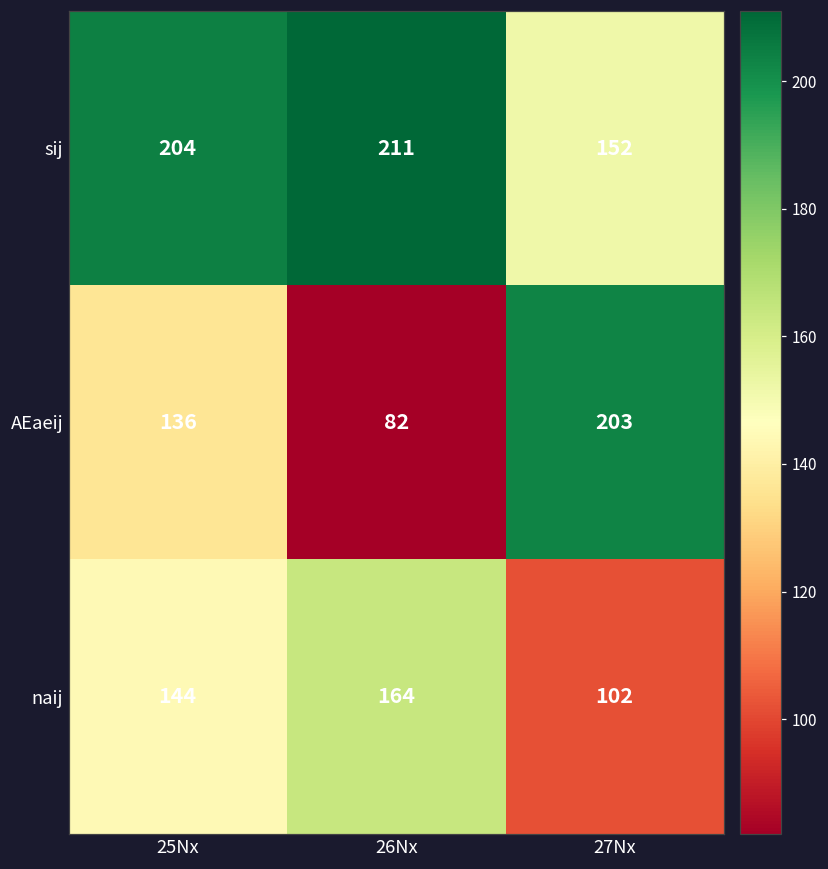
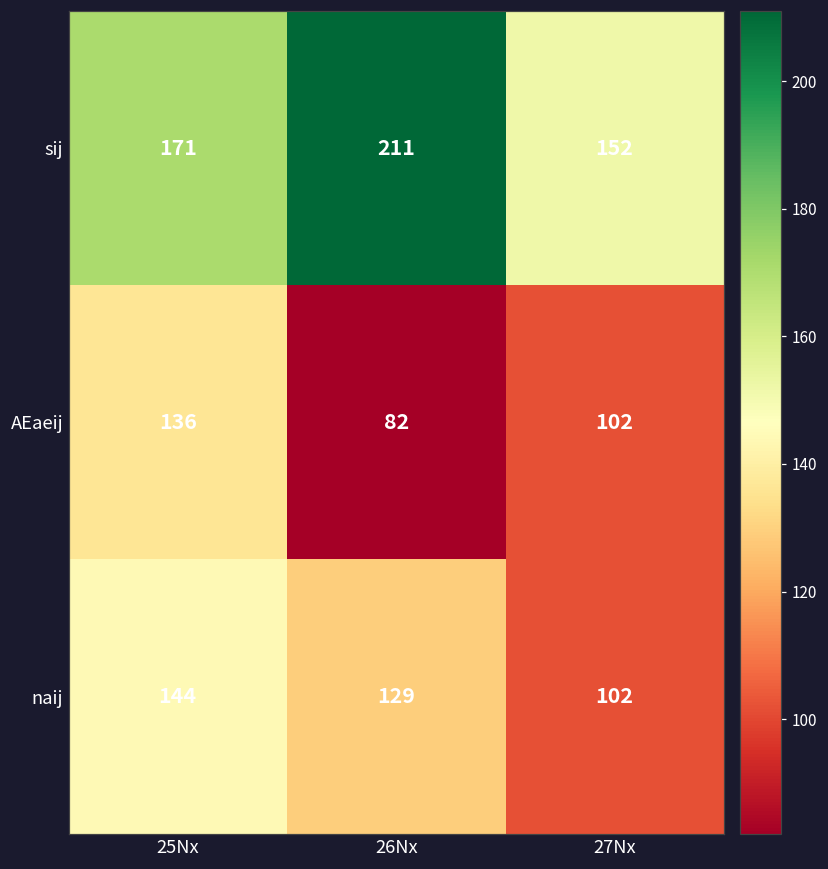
sij, 25Nx: 204 -> 171
AEaeij, 27Nx: 203 -> 102
naij, 26Nx: 164 -> 129
